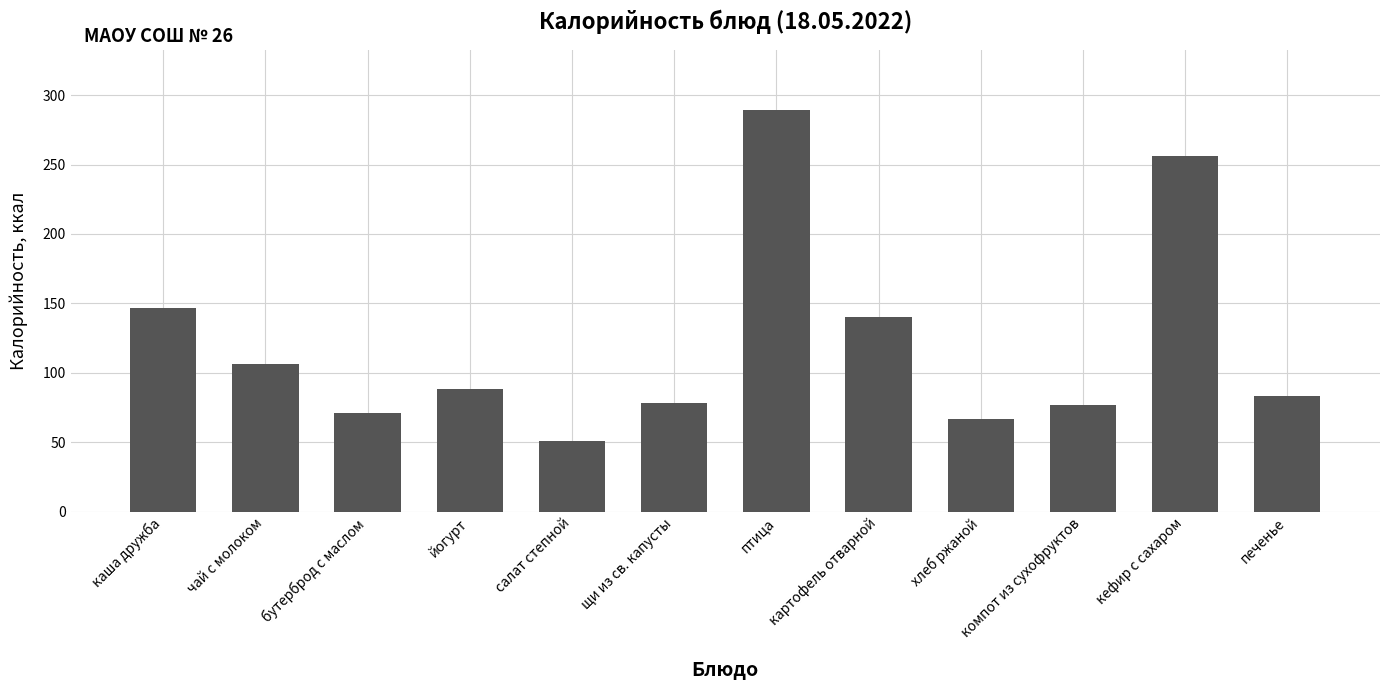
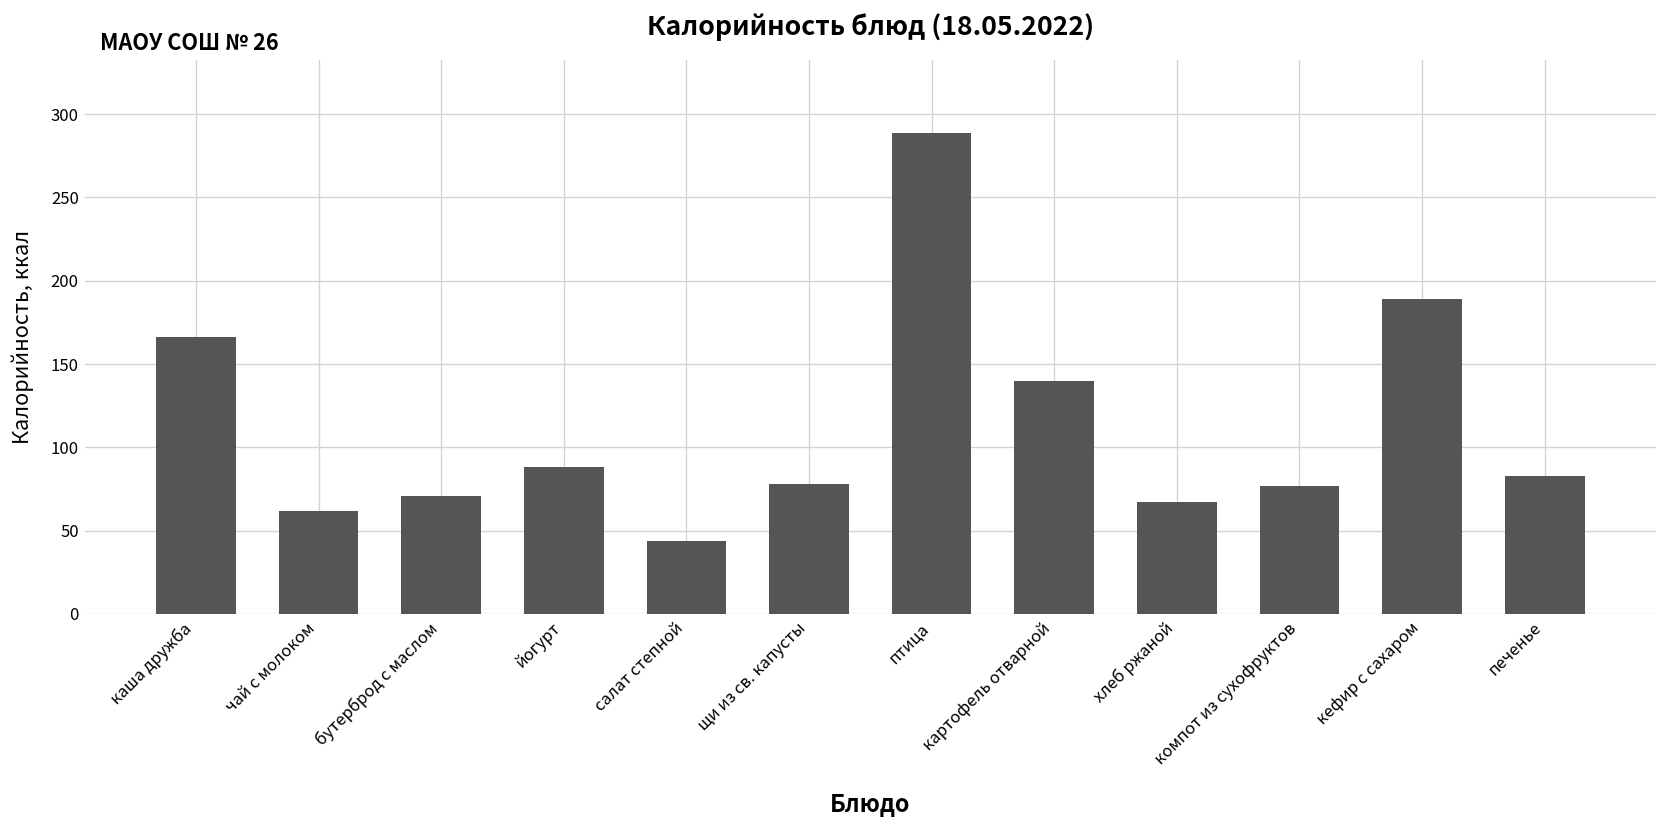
каша дружба: 147 -> 166
чай с молоком: 106 -> 62
салат степной: 51 -> 44
кефир с сахаром: 256 -> 189
